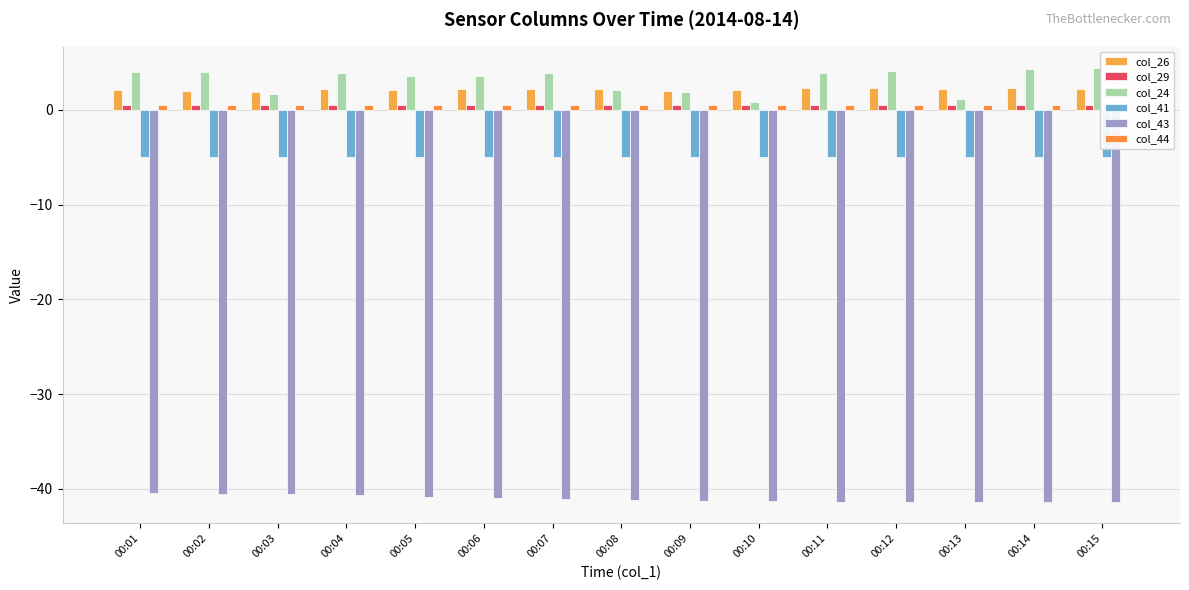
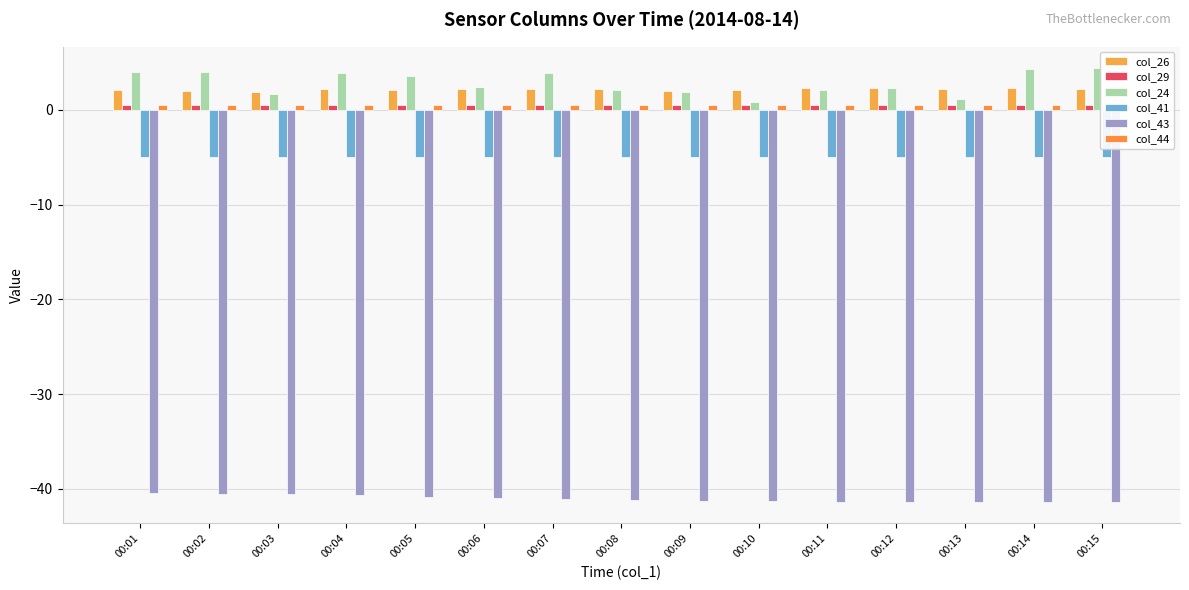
col_24, 00:06: 4 -> 2
col_24, 00:11: 4 -> 2
col_24, 00:12: 4 -> 2
